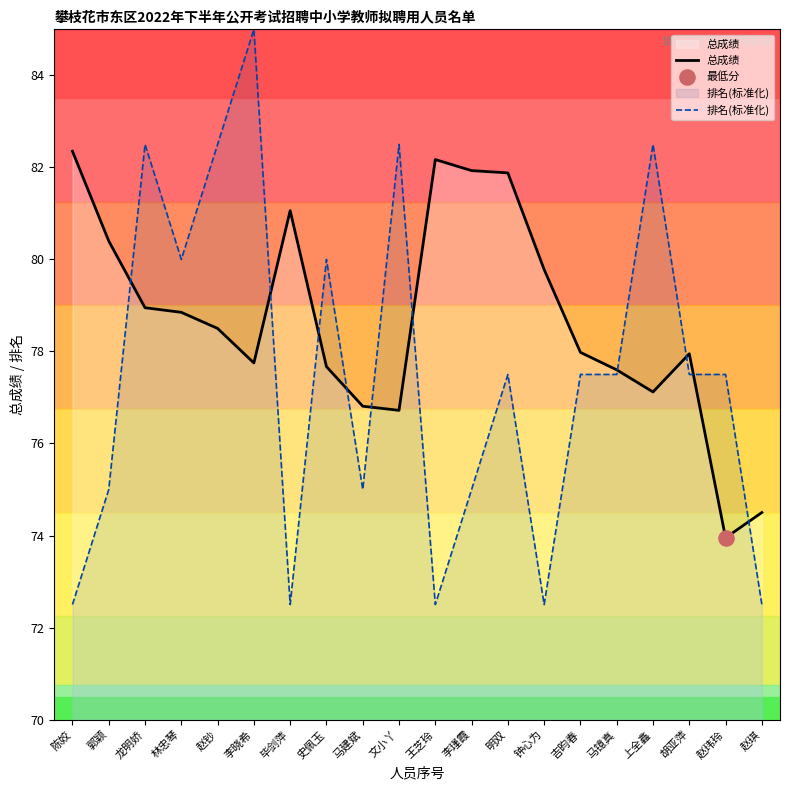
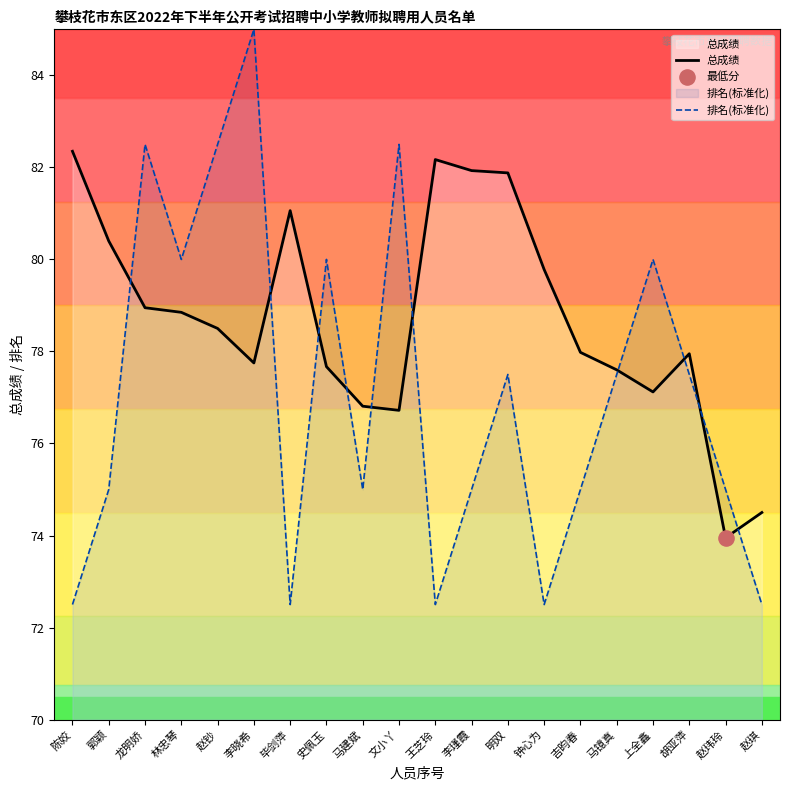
排名(标准化), 吉昀春: 77.5 -> 75.0
排名(标准化), 上全鑫: 82.5 -> 80.0
排名(标准化), 赵玮玲: 77.5 -> 75.0
